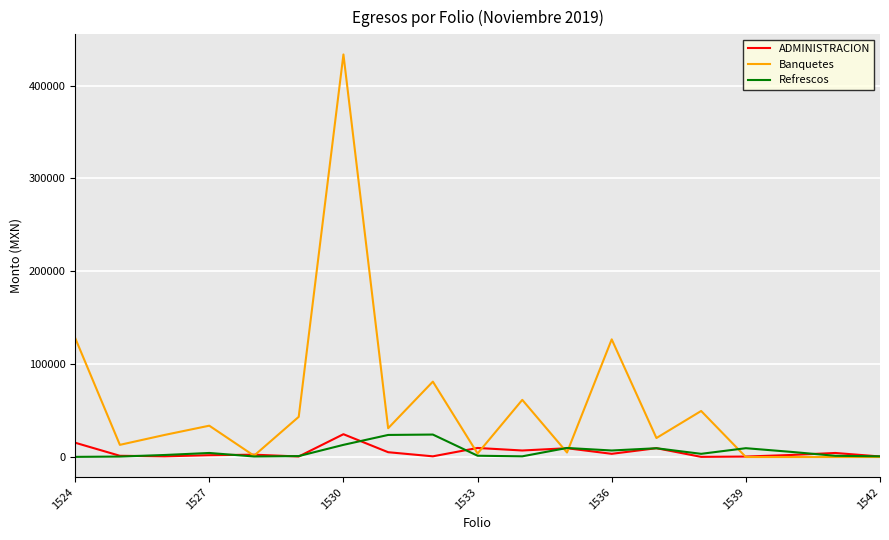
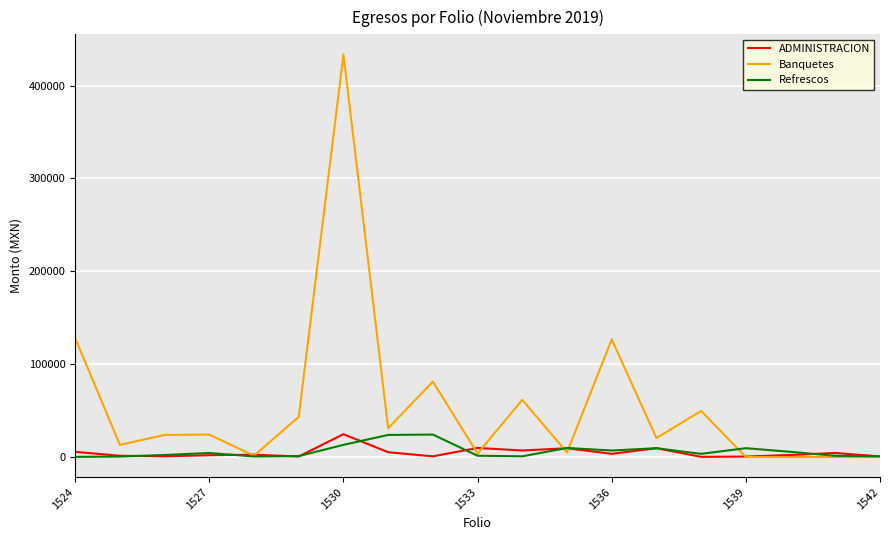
ADMINISTRACION, 1524: 20000 -> 10000
Banquetes, 1527: 30000 -> 20000
